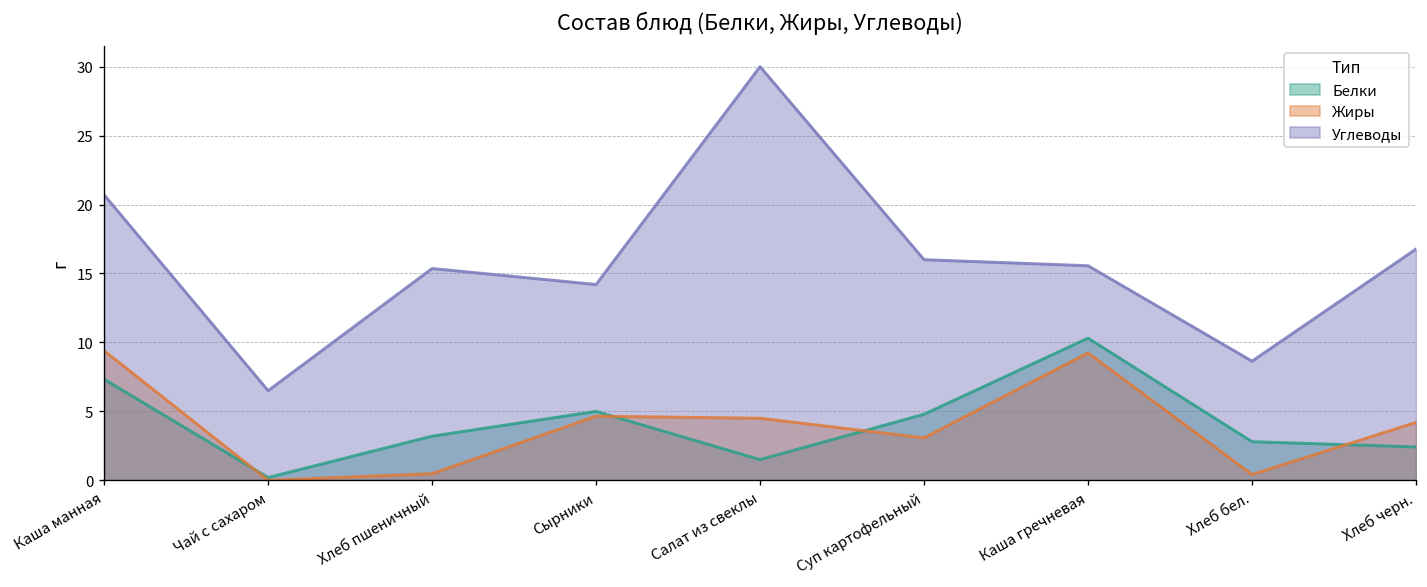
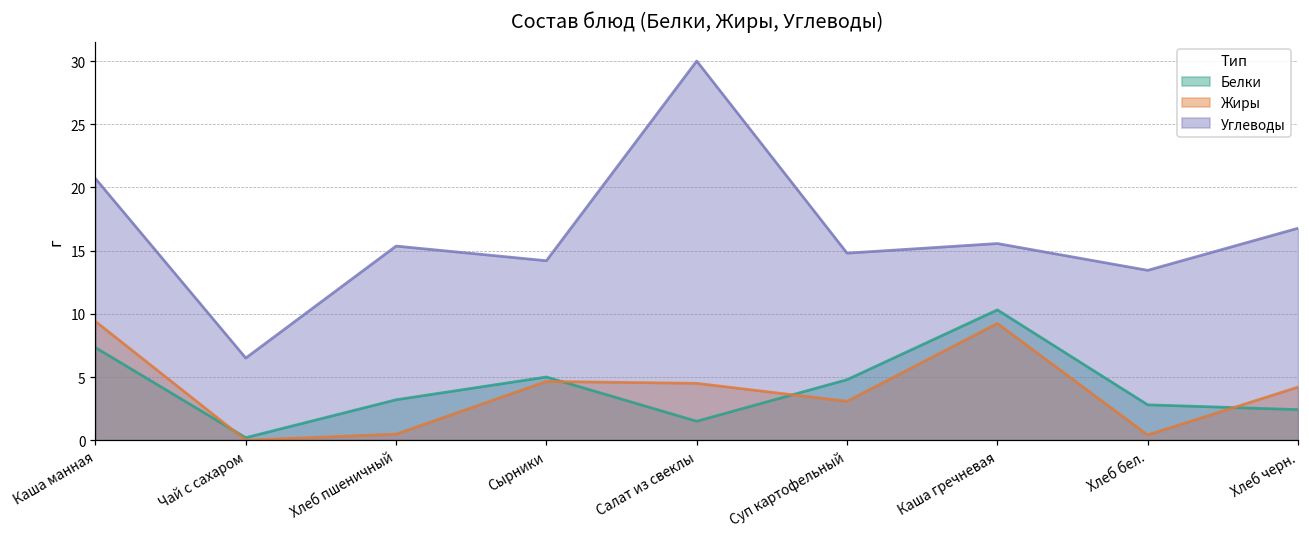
Углеводы, Суп картофельный: 16.0 -> 14.8
Углеводы, Хлеб бел.: 8.6 -> 13.4
